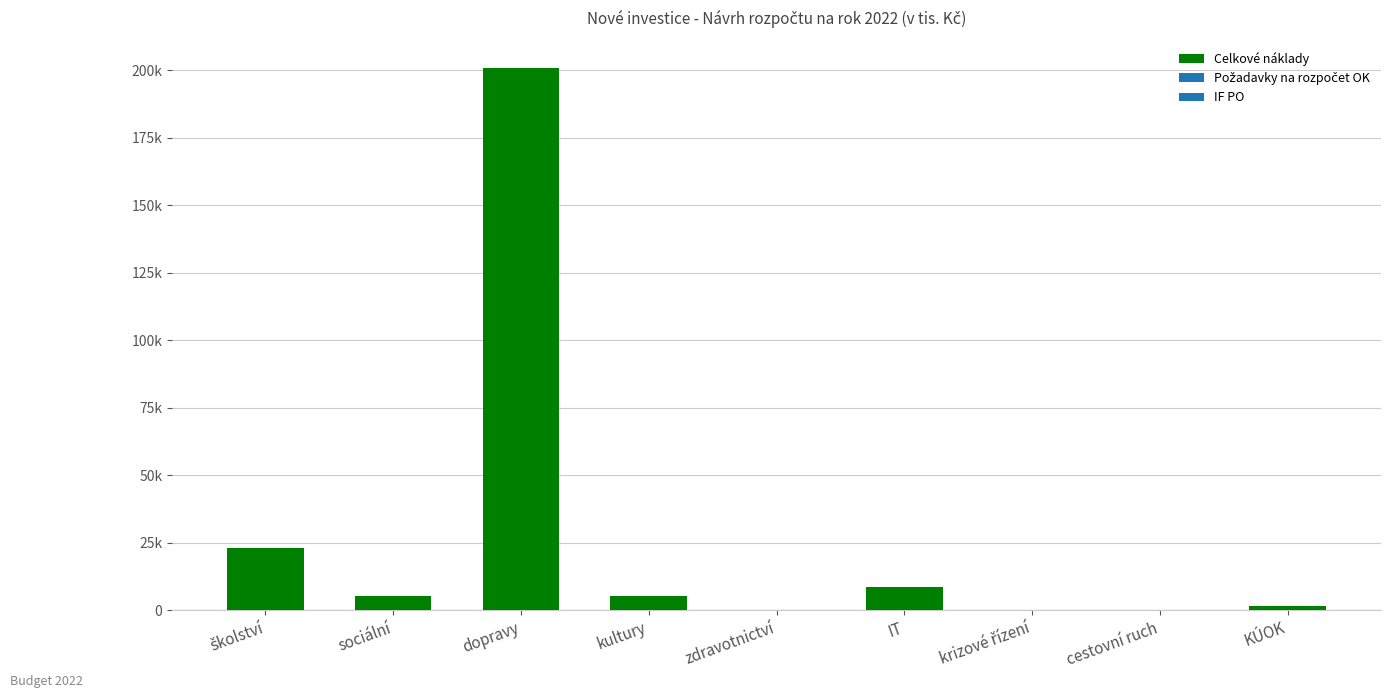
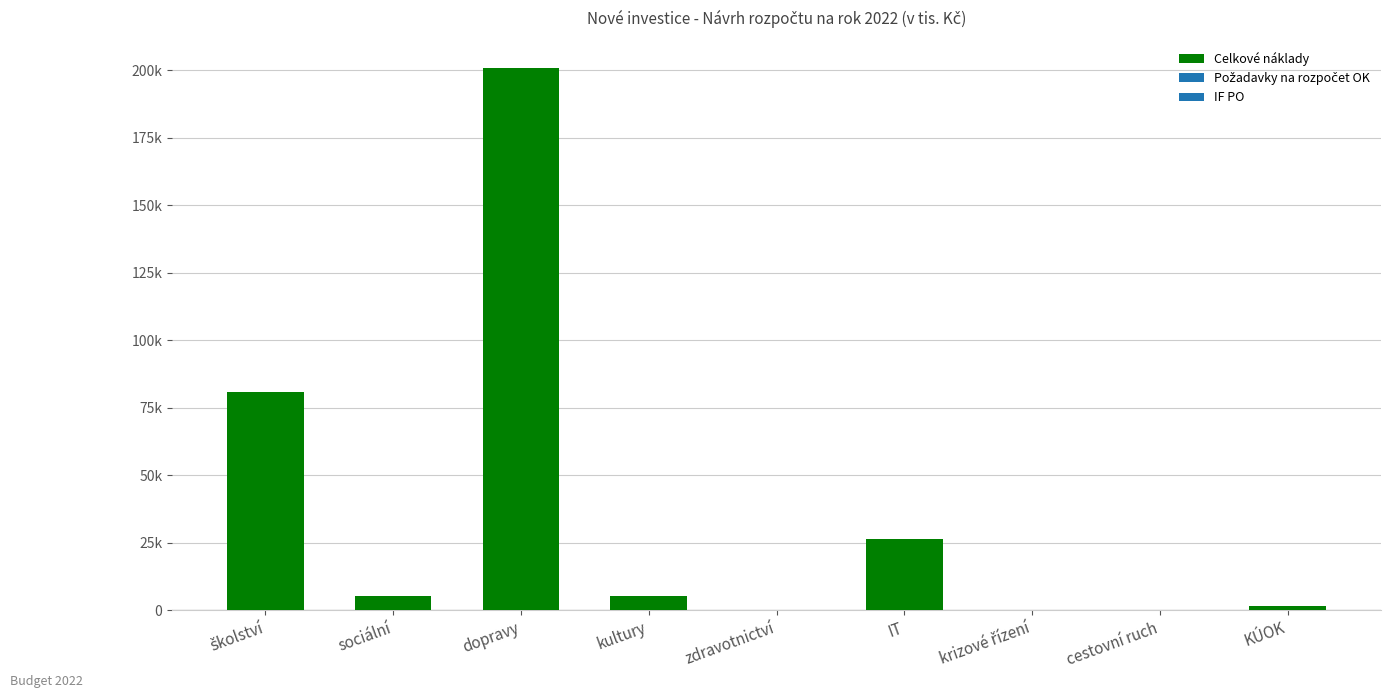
školství: 23000 -> 81000
IT: 9000 -> 26000
